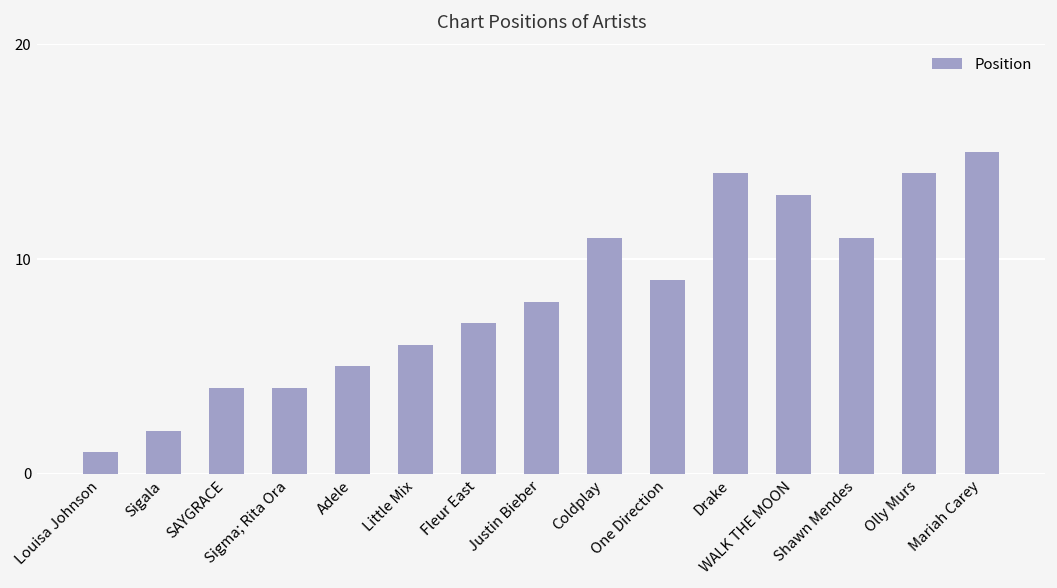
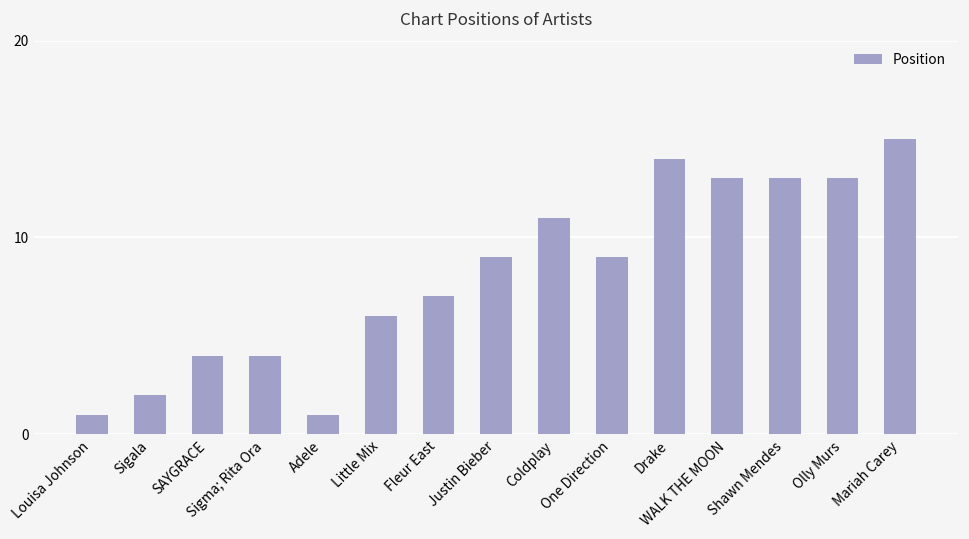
Adele: 5 -> 1
Justin Bieber: 8 -> 9
Shawn Mendes: 11 -> 13
Olly Murs: 14 -> 13
